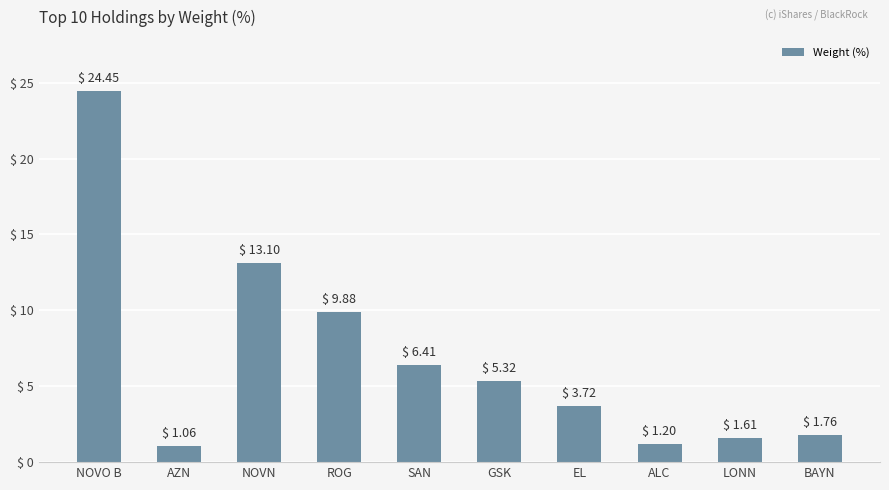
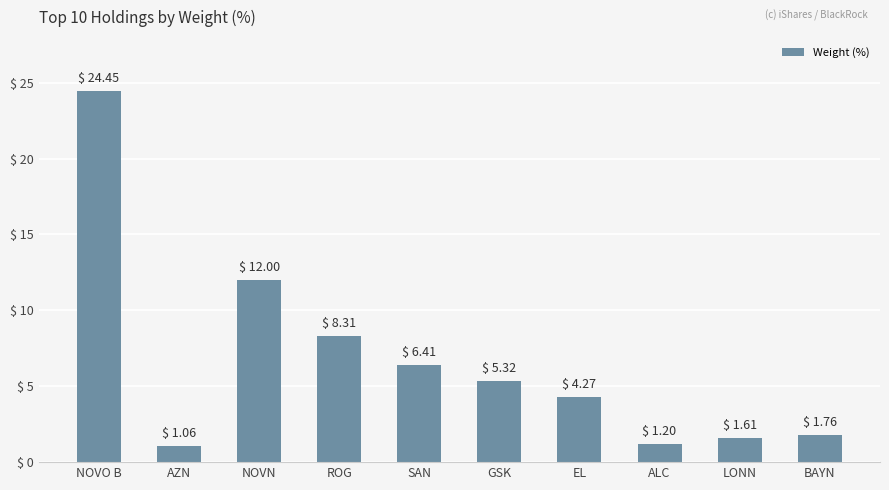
NOVN: 13.10 -> 12.00
ROG: 9.88 -> 8.31
EL: 3.72 -> 4.27
